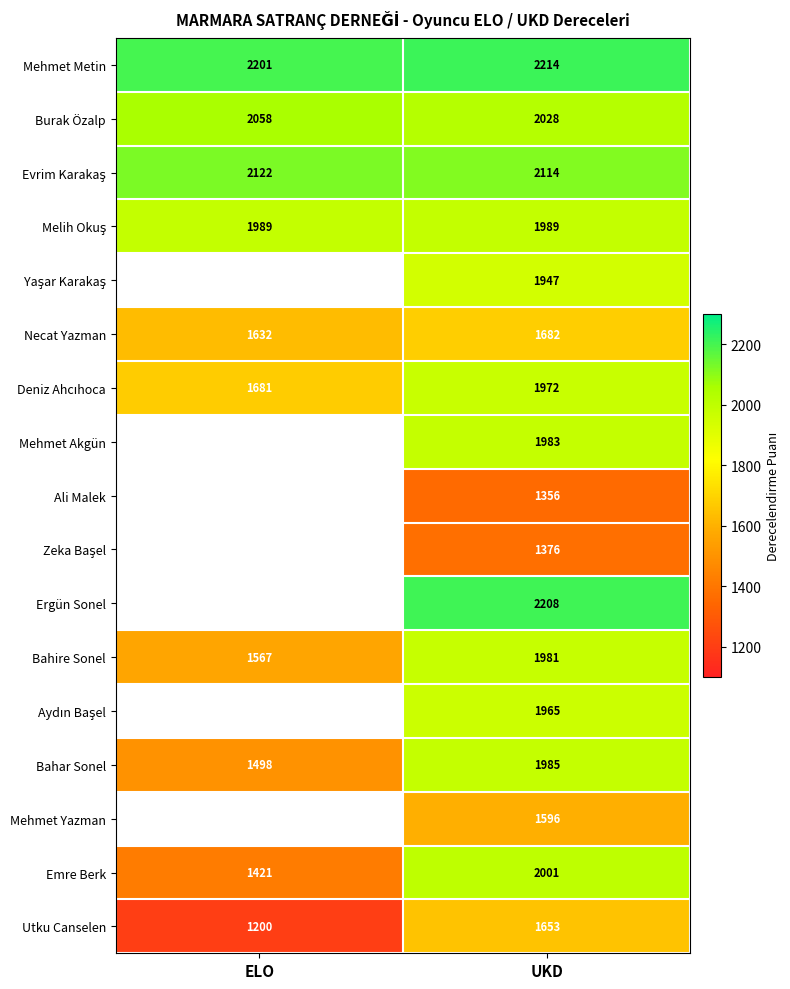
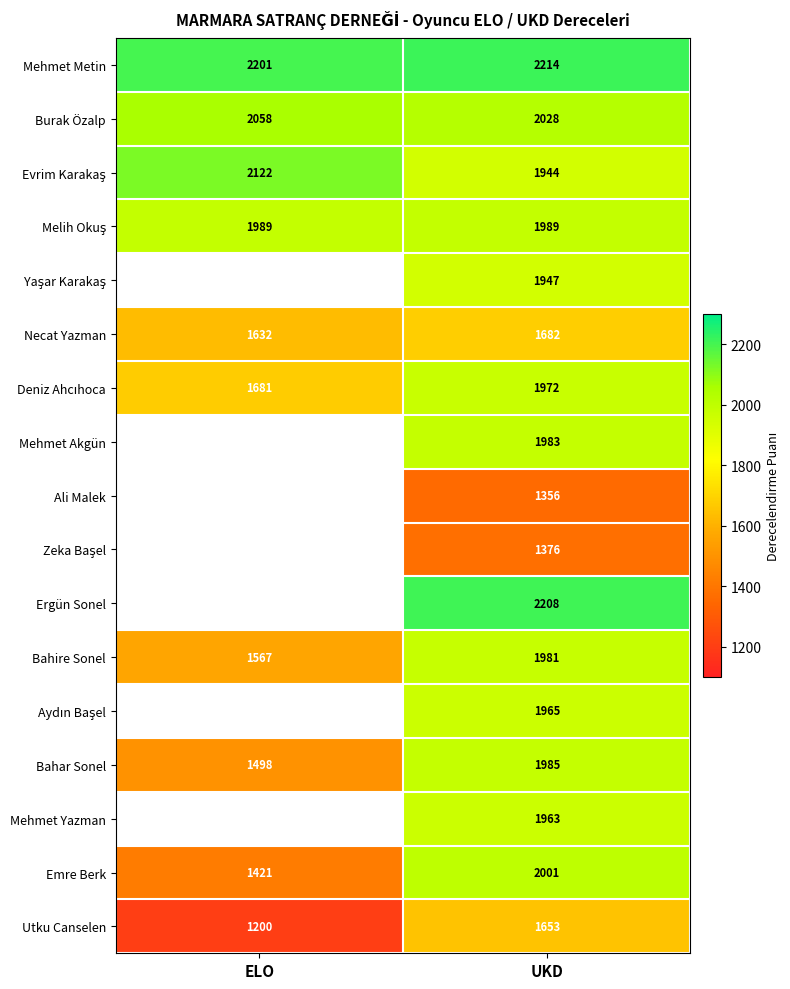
Evrim Karakaş, UKD: 2114 -> 1944
Mehmet Yazman, UKD: 1596 -> 1963
